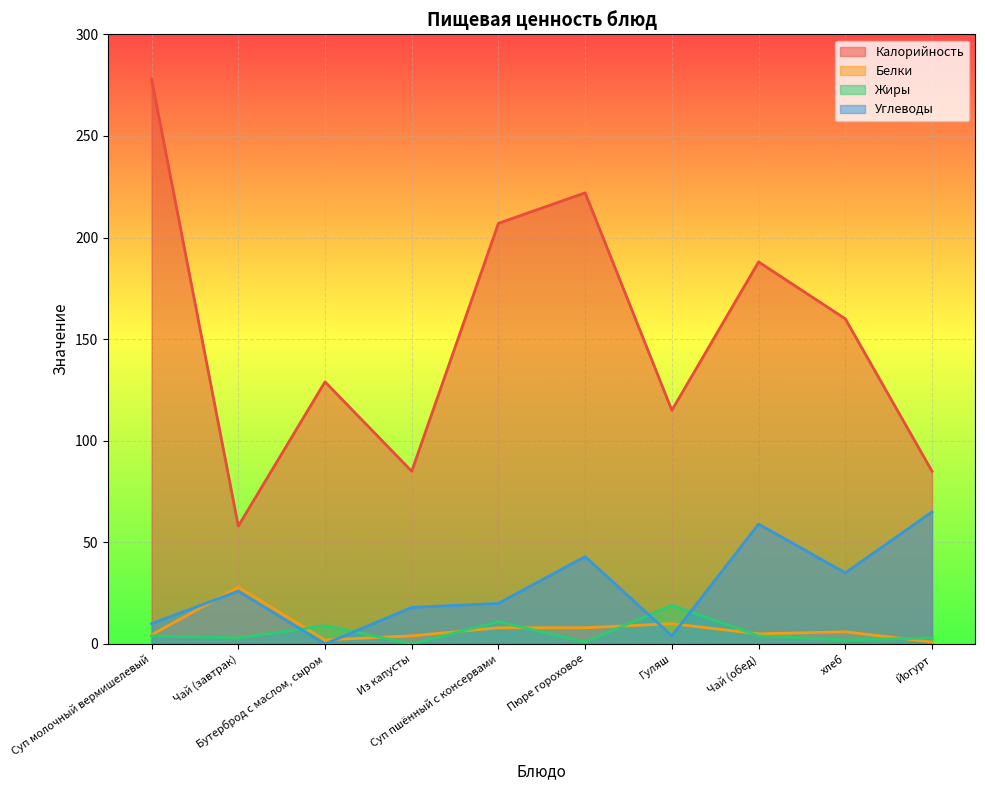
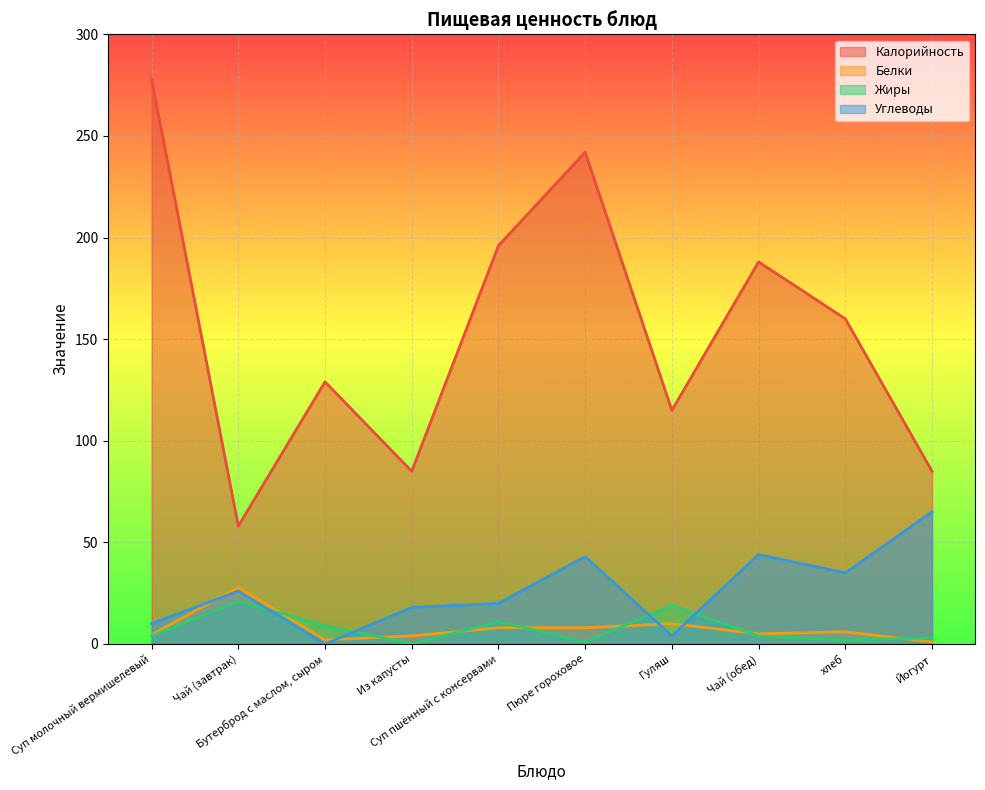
Жиры, Чай (завтрак): 3 -> 21
Калорийность, Суп пшённый с консервами: 207 -> 196
Калорийность, Пюре гороховое: 222 -> 242
Углеводы, Чай (обед): 59 -> 44
